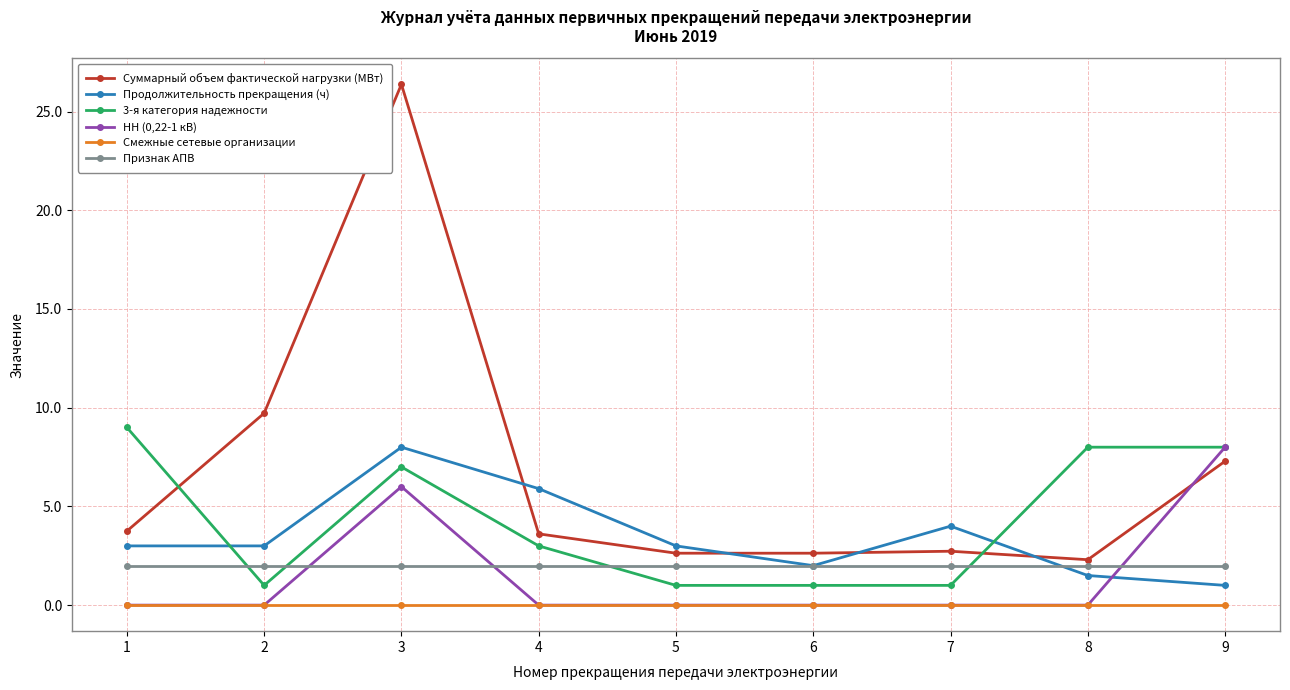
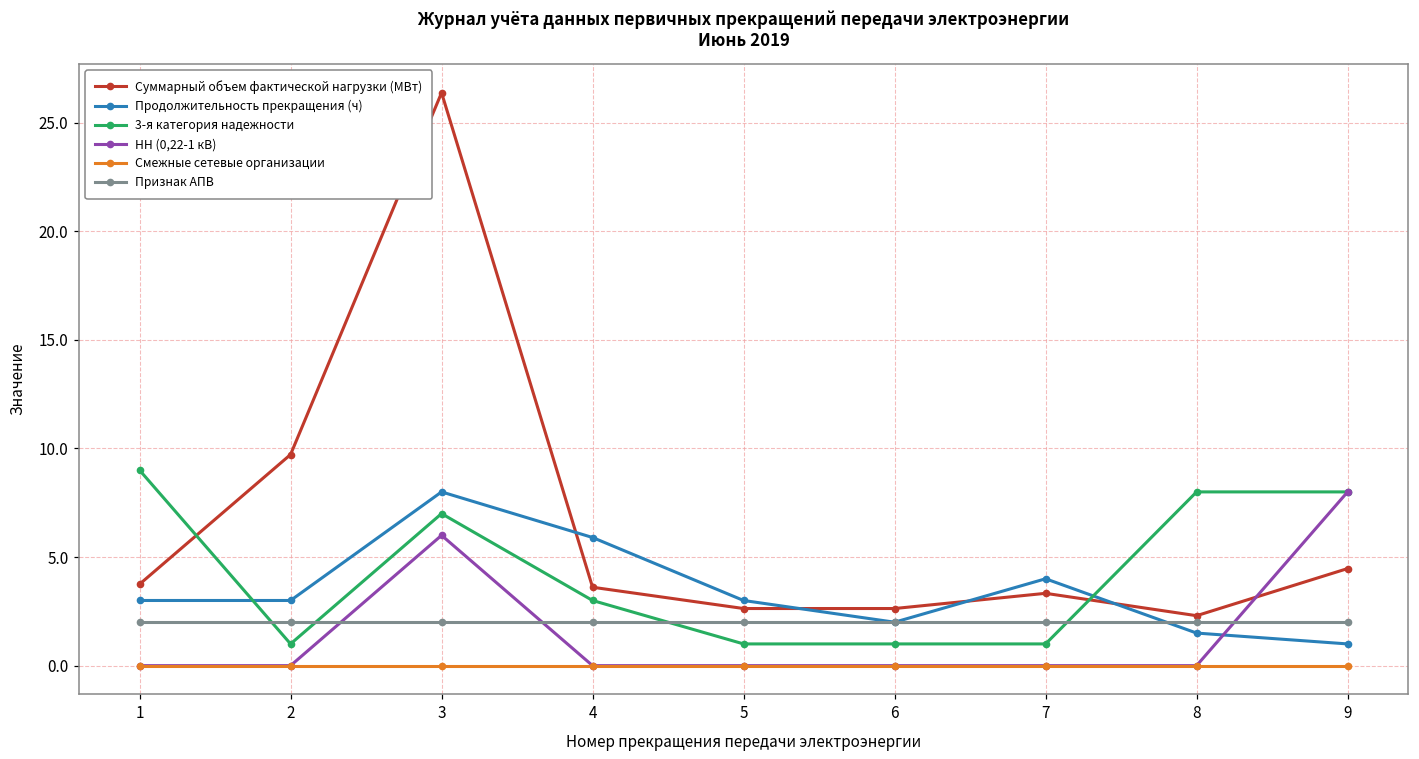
Суммарный объем фактической нагрузки (МВт), 7: 2.7 -> 3.3
Суммарный объем фактической нагрузки (МВт), 9: 7.3 -> 4.5
